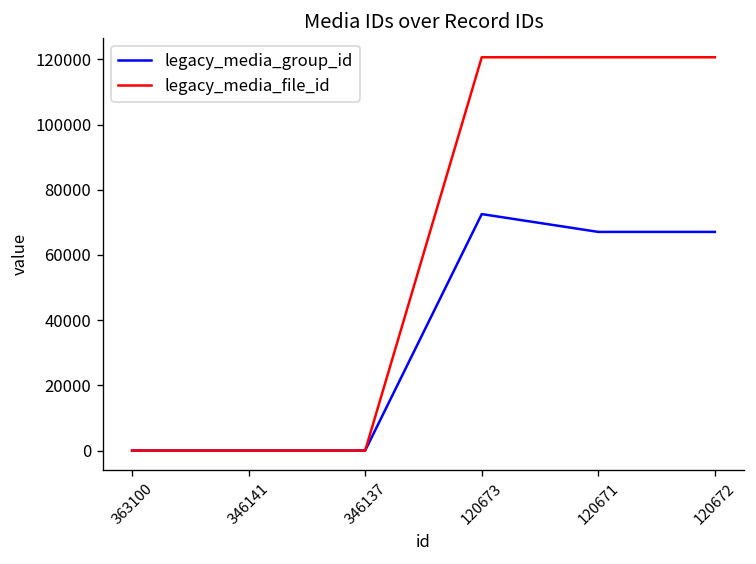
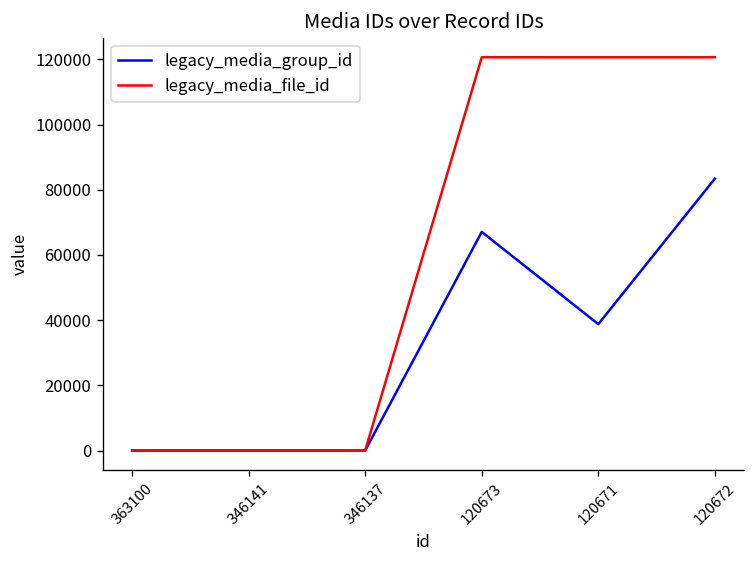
legacy_media_group_id, 120673: 73000 -> 67000
legacy_media_group_id, 120671: 67000 -> 39000
legacy_media_group_id, 120672: 67000 -> 83000
